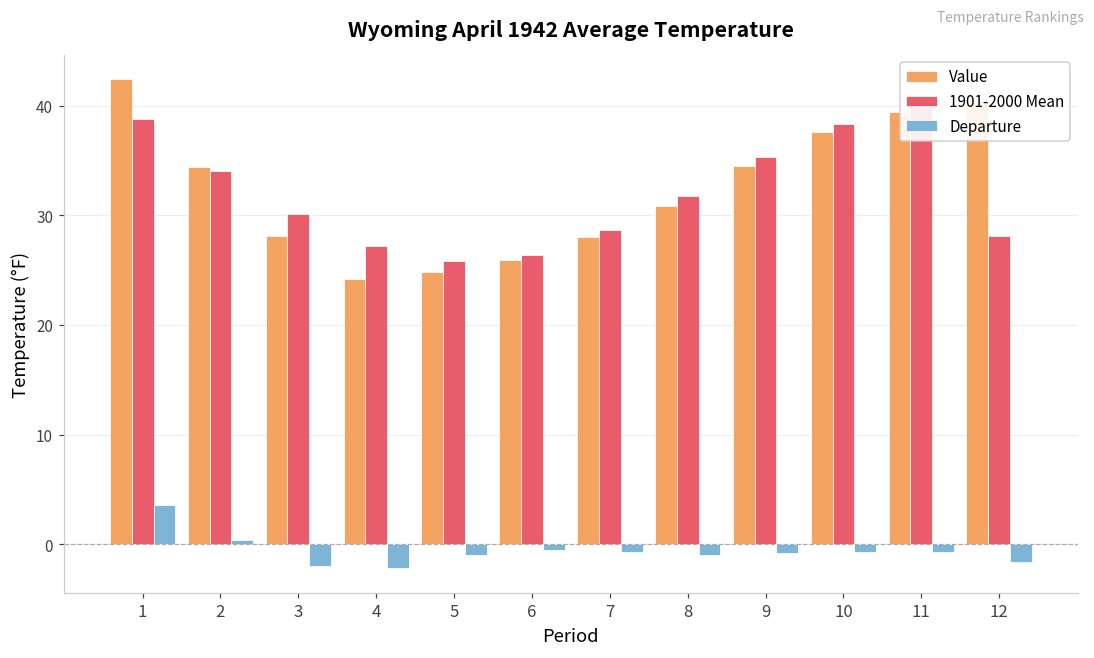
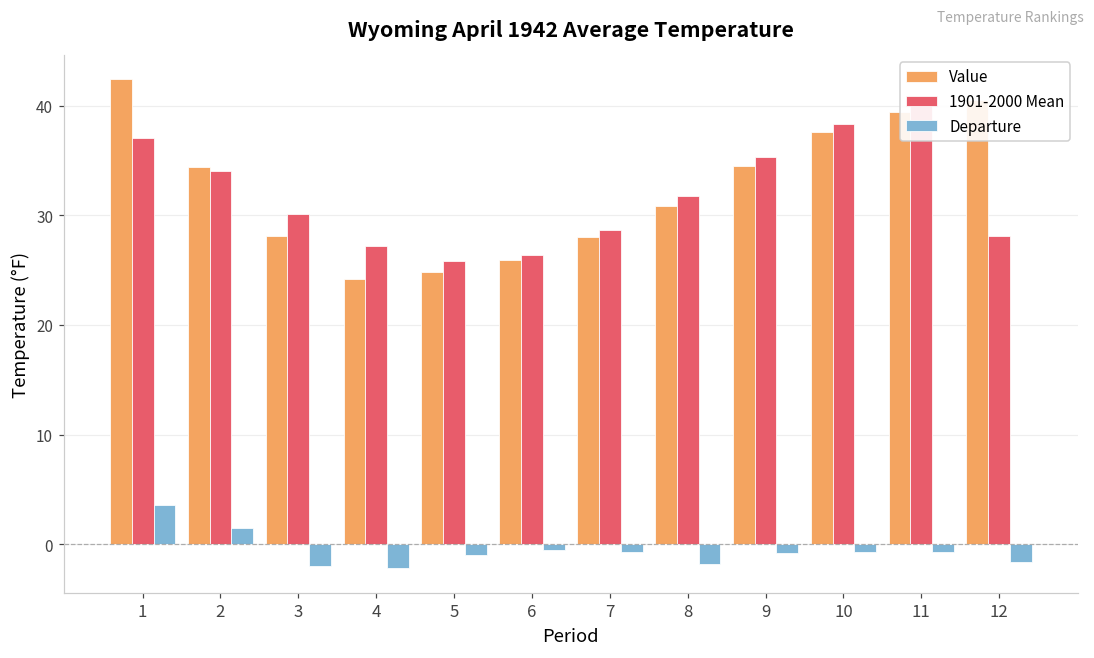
1901-2000 Mean, 1: 39 -> 37
Departure, 2: 0 -> 2
Departure, 8: -1 -> -2
